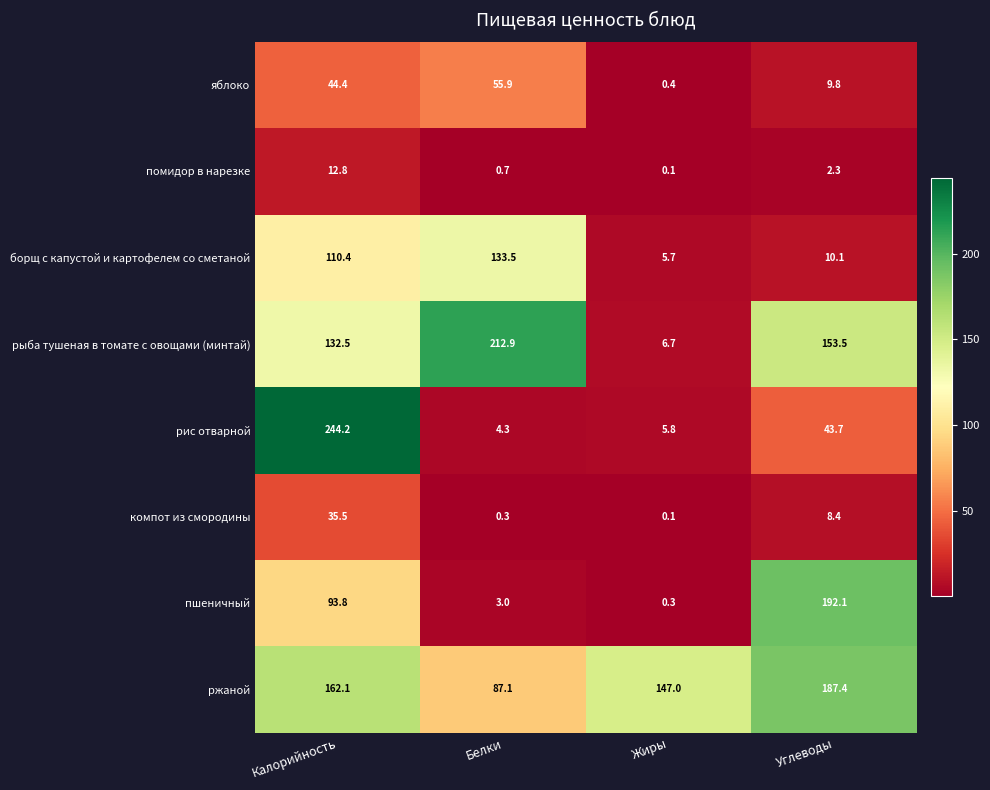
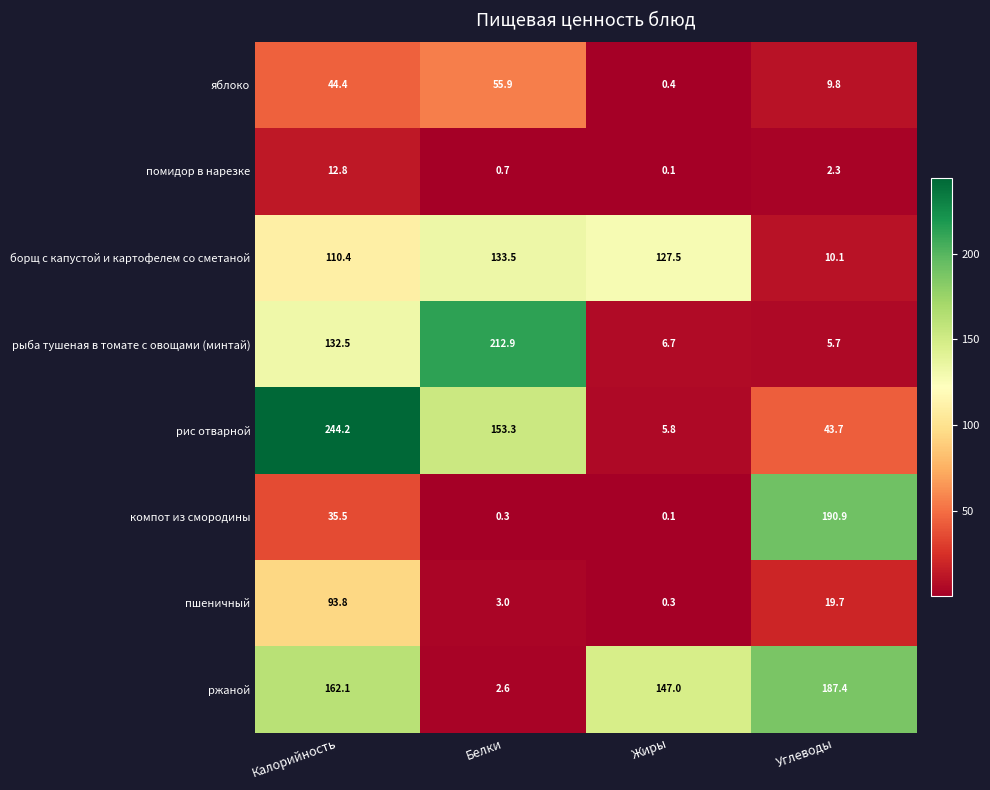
борщ с капустой и картофелем со сметаной, Жиры: 5.7 -> 127.5
рыба тушеная в томате с овощами (минтай), Углеводы: 153.5 -> 5.7
рис отварной, Белки: 4.3 -> 153.3
компот из смородины, Углеводы: 8.4 -> 190.9
пшеничный, Углеводы: 192.1 -> 19.7
ржаной, Белки: 87.1 -> 2.6
